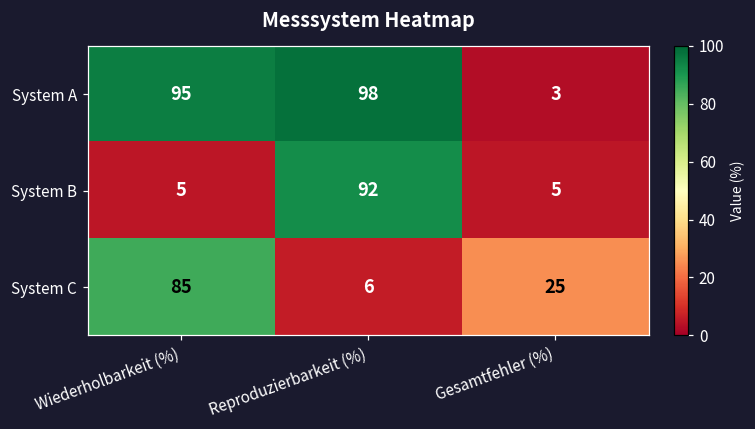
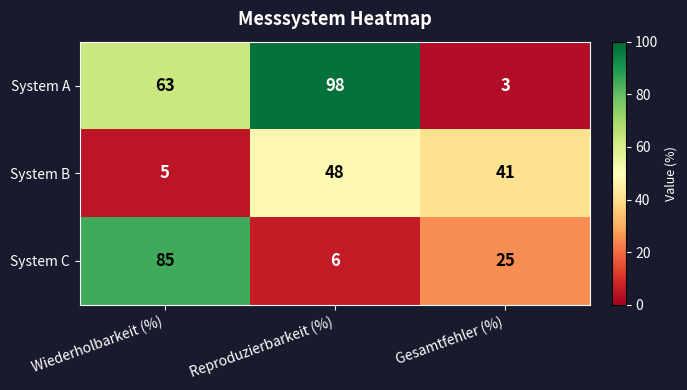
System A, Wiederholbarkeit (%): 95 -> 63
System B, Reproduzierbarkeit (%): 92 -> 48
System B, Gesamtfehler (%): 5 -> 41
